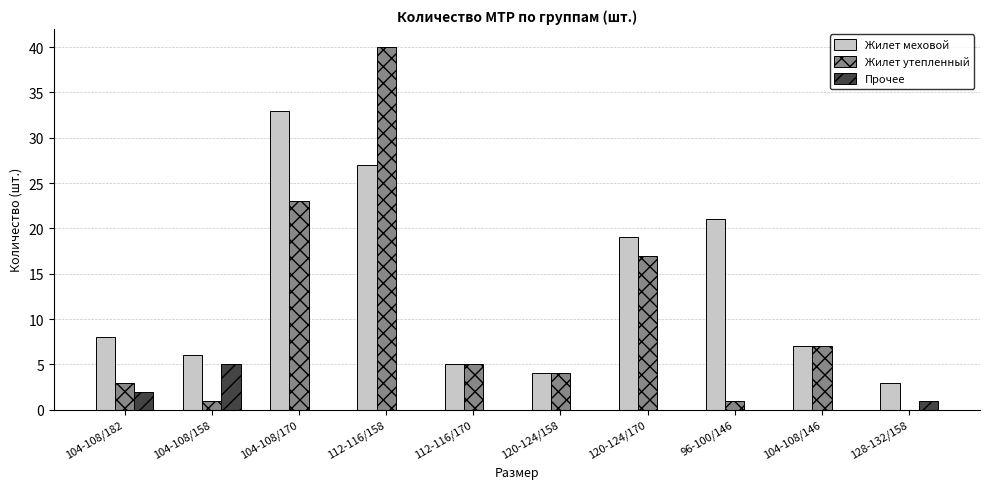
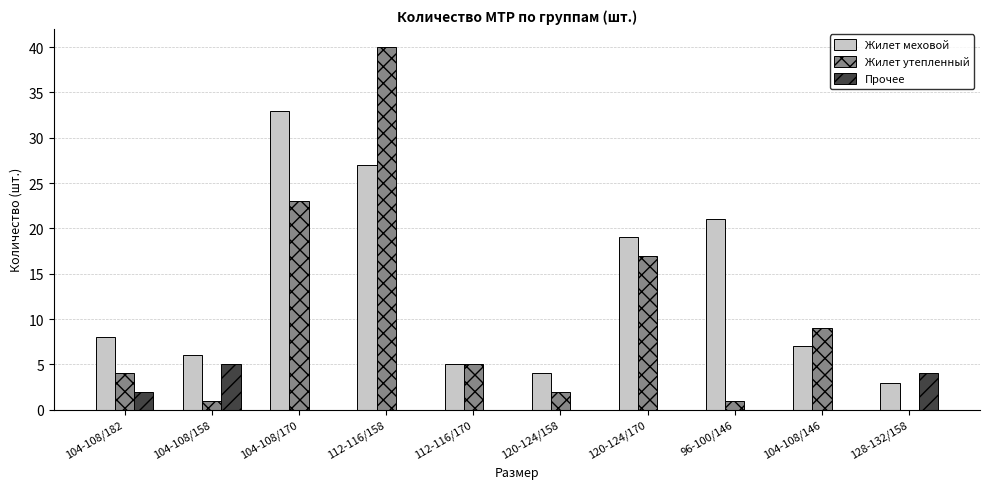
Жилет утепленный, 104-108/182: 3 -> 4
Жилет утепленный, 120-124/158: 4 -> 2
Жилет утепленный, 104-108/146: 7 -> 9
Прочее, 128-132/158: 1 -> 4
